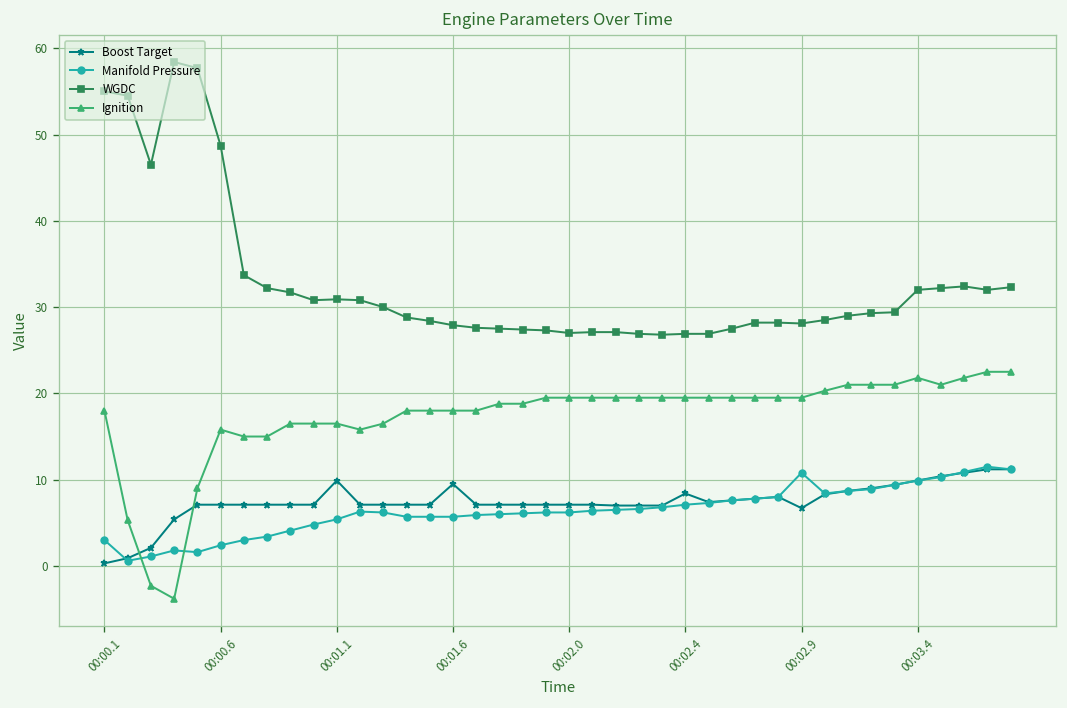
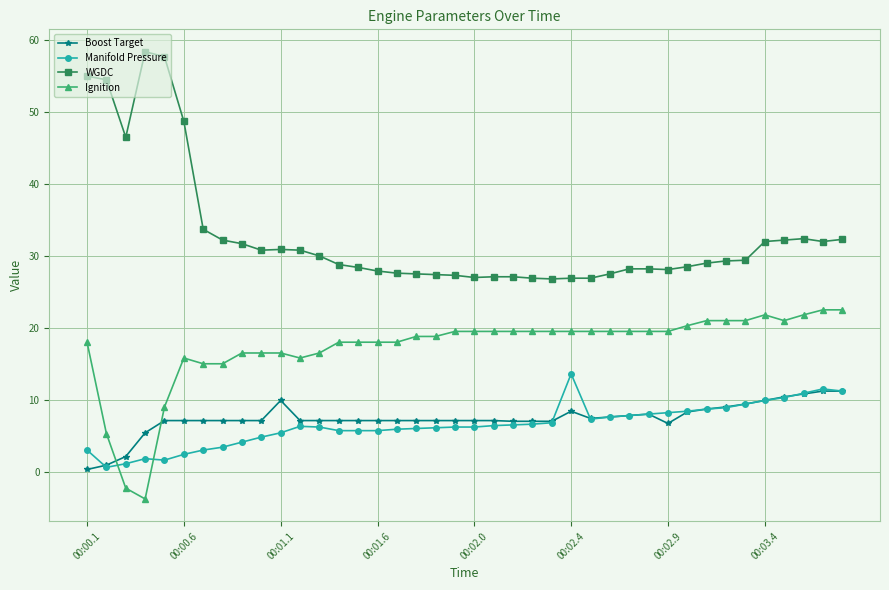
Boost Target, 00:01.6: 10 -> 7
Manifold Pressure, 00:02.4: 7 -> 14
Manifold Pressure, 00:02.9: 11 -> 8
